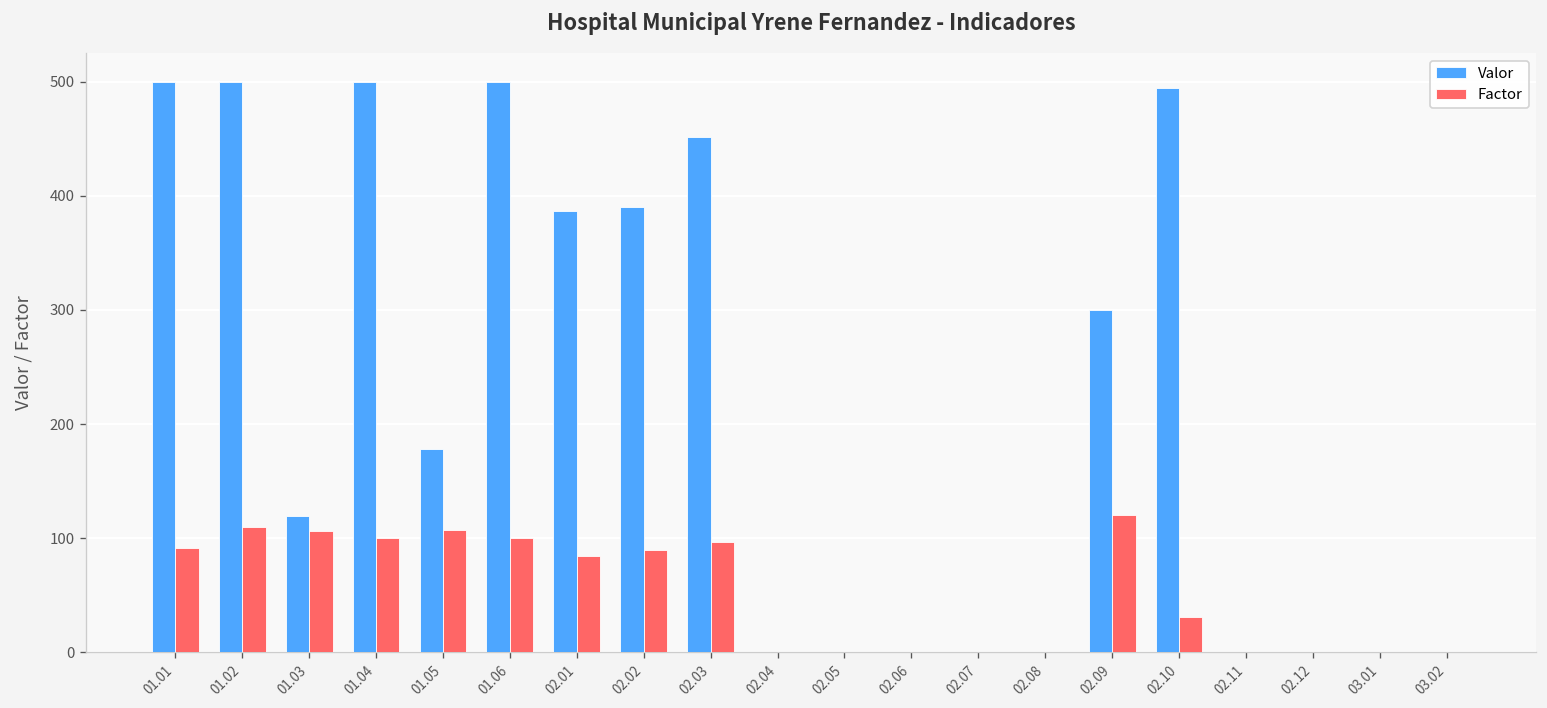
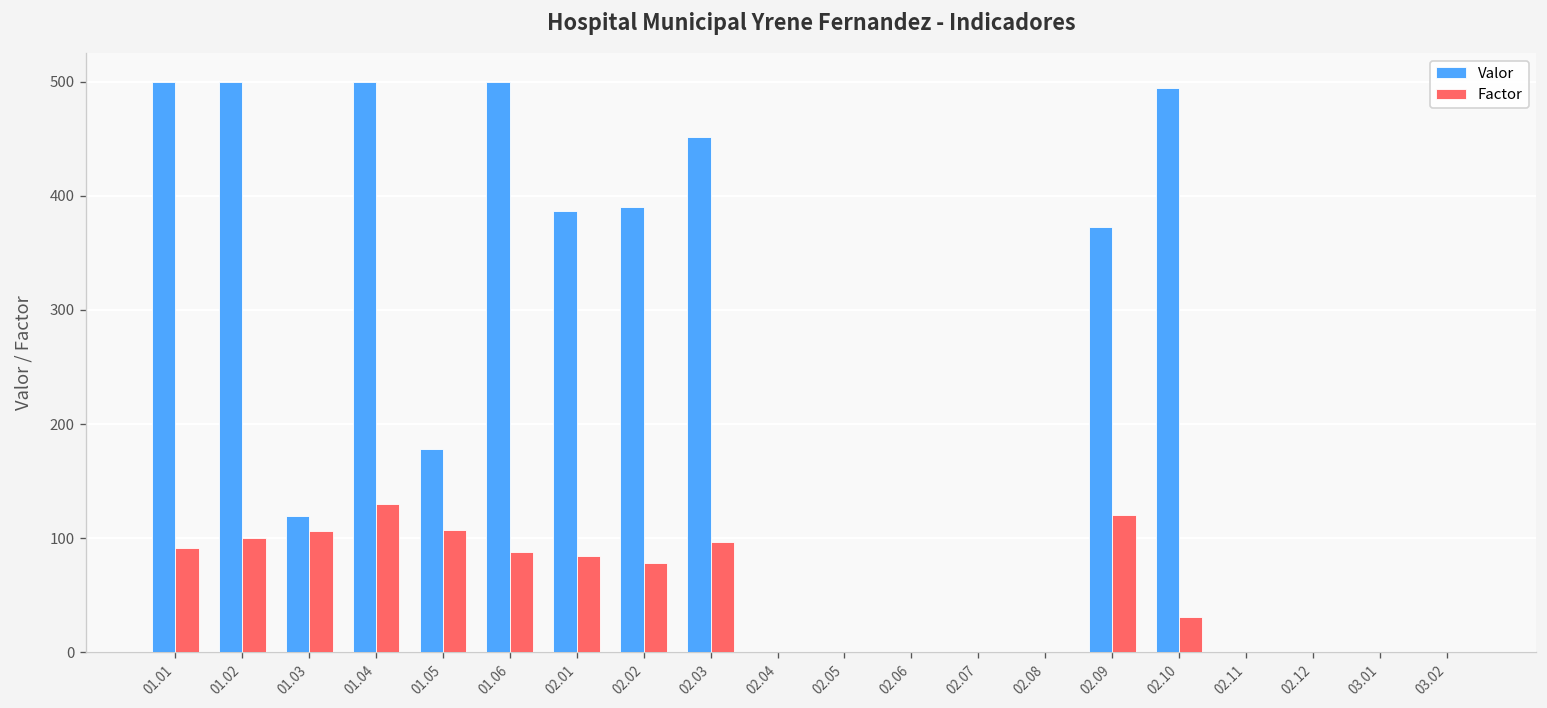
Factor, 01.02: 110 -> 100
Factor, 01.04: 100 -> 130
Factor, 01.06: 100 -> 90
Factor, 02.02: 90 -> 80
Valor, 02.09: 300 -> 370
